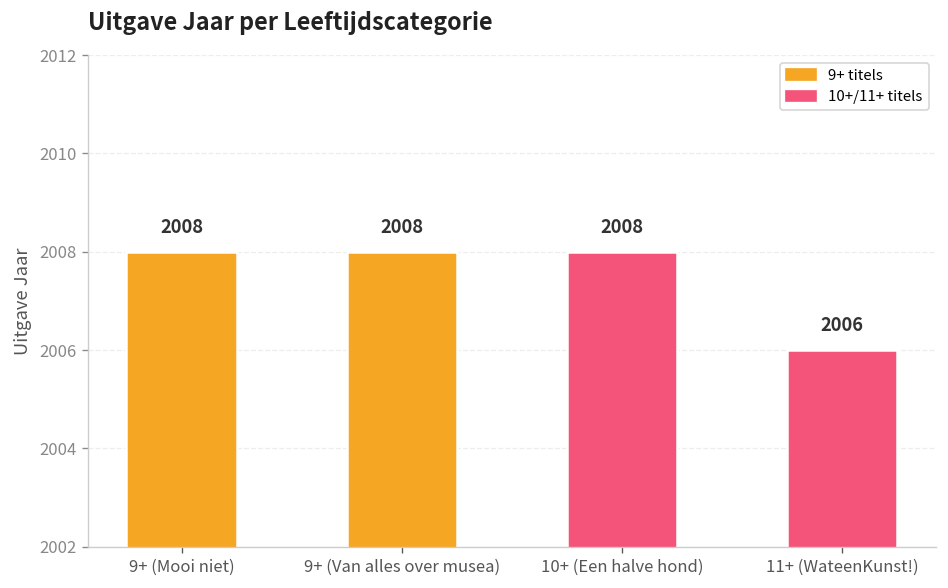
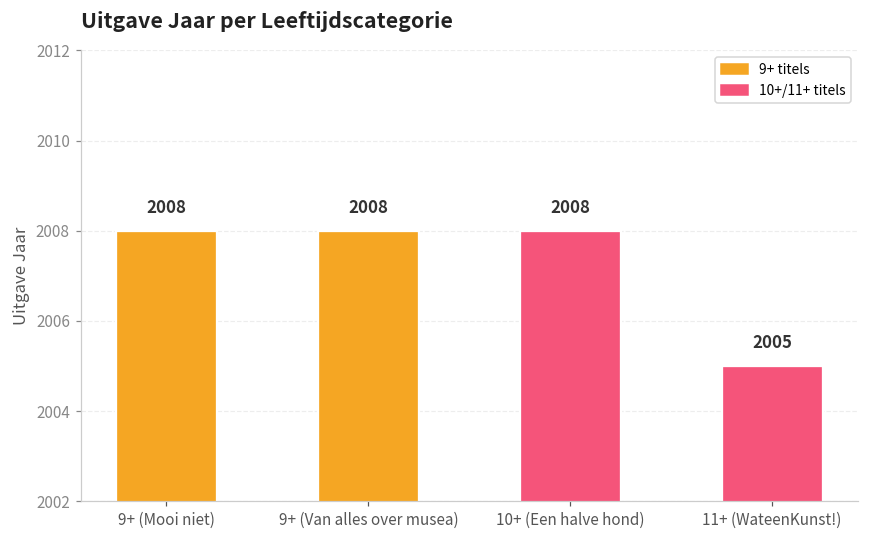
11+ (WateenKunst!): 2006 -> 2005
